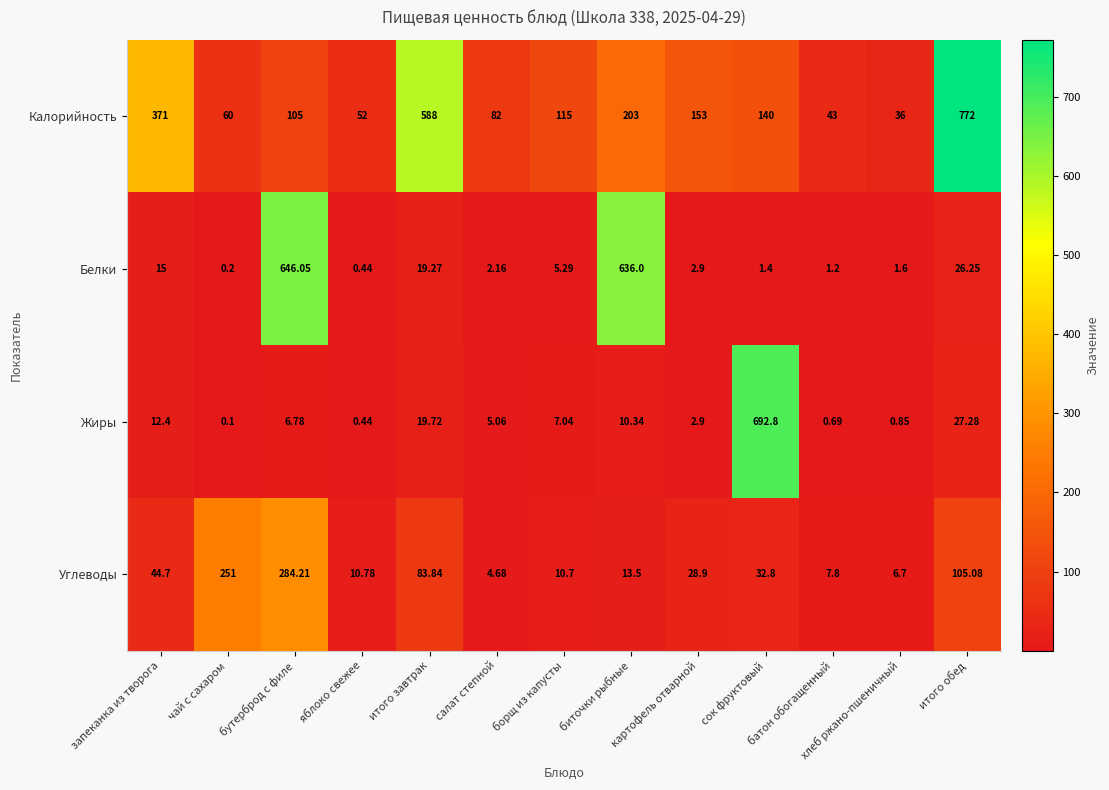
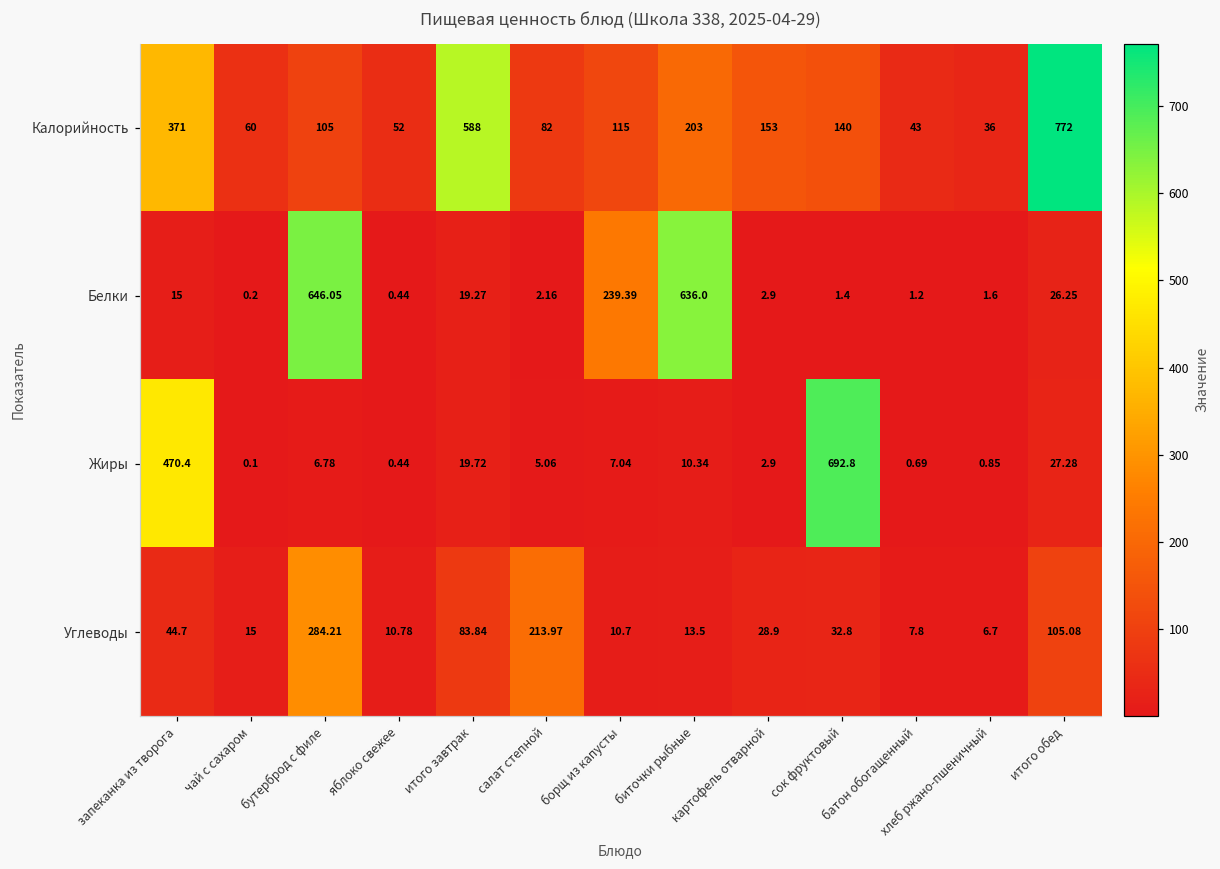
Белки, борщ из капусты: 5.29 -> 239.39
Жиры, запеканка из творога: 12.4 -> 470.4
Углеводы, чай с сахаром: 251 -> 15
Углеводы, салат степной: 4.68 -> 213.97
